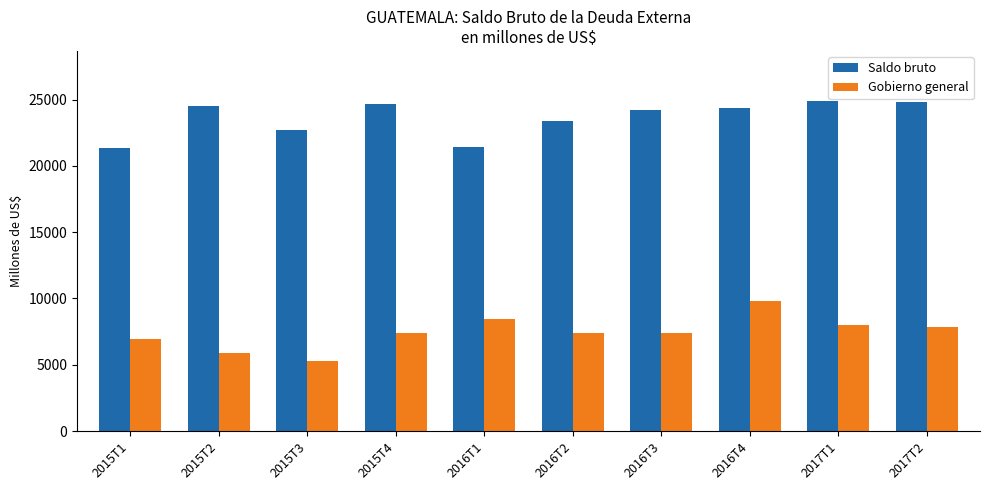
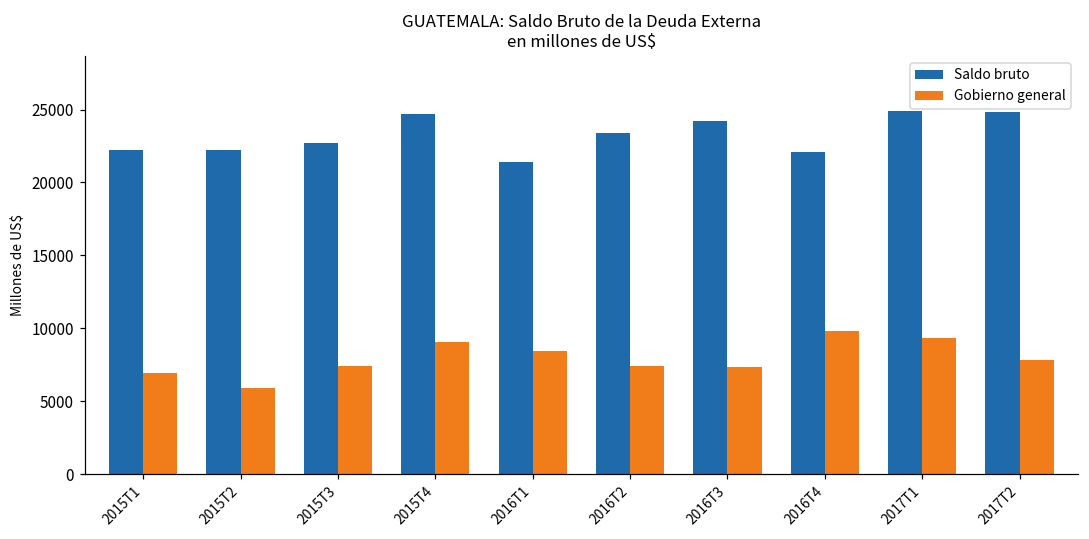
Saldo bruto, 2015T1: 21400 -> 22200
Saldo bruto, 2015T2: 24500 -> 22200
Gobierno general, 2015T3: 5300 -> 7400
Gobierno general, 2015T4: 7400 -> 9000
Saldo bruto, 2016T4: 24400 -> 22100
Gobierno general, 2017T1: 8000 -> 9400
